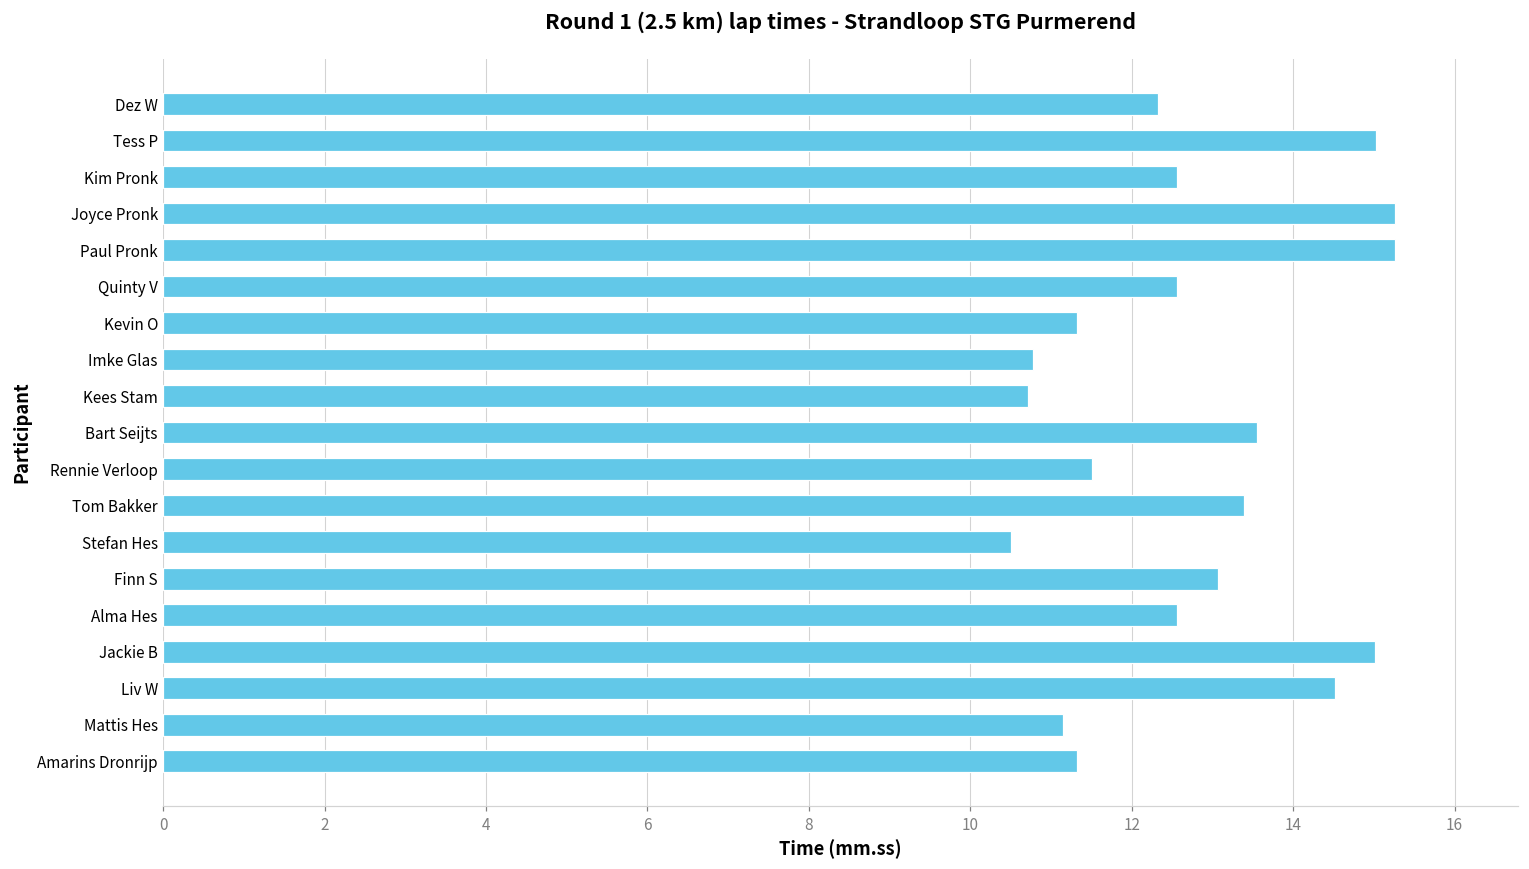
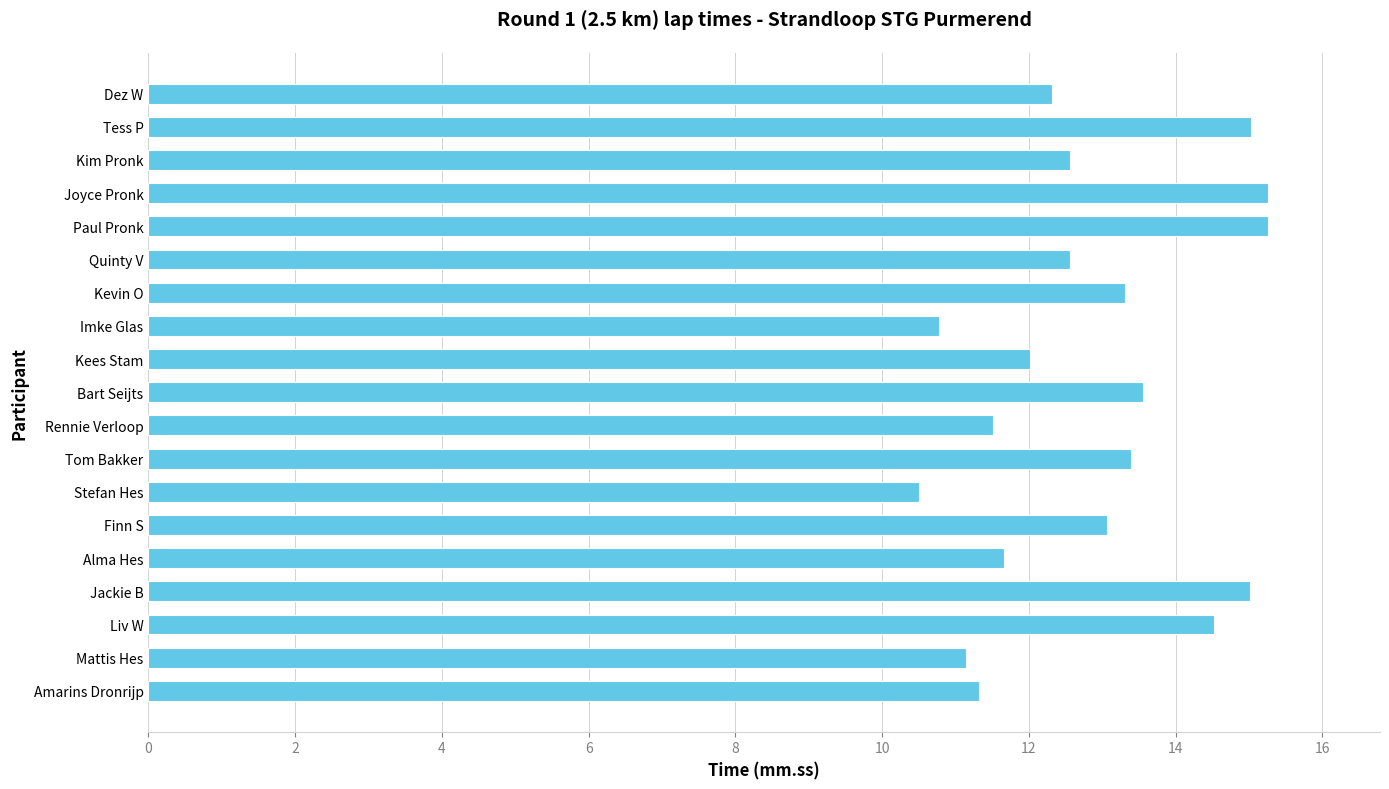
Kevin O: 11.3 -> 13.3
Kees Stam: 10.7 -> 12.0
Alma Hes: 12.6 -> 11.7
